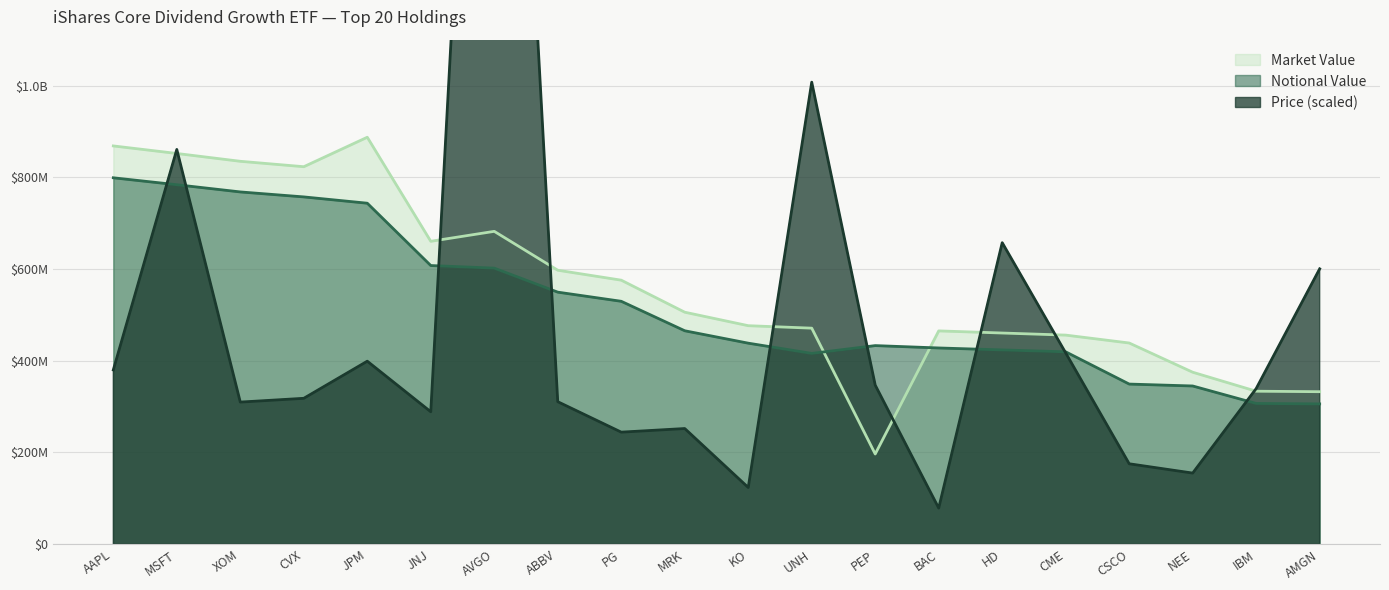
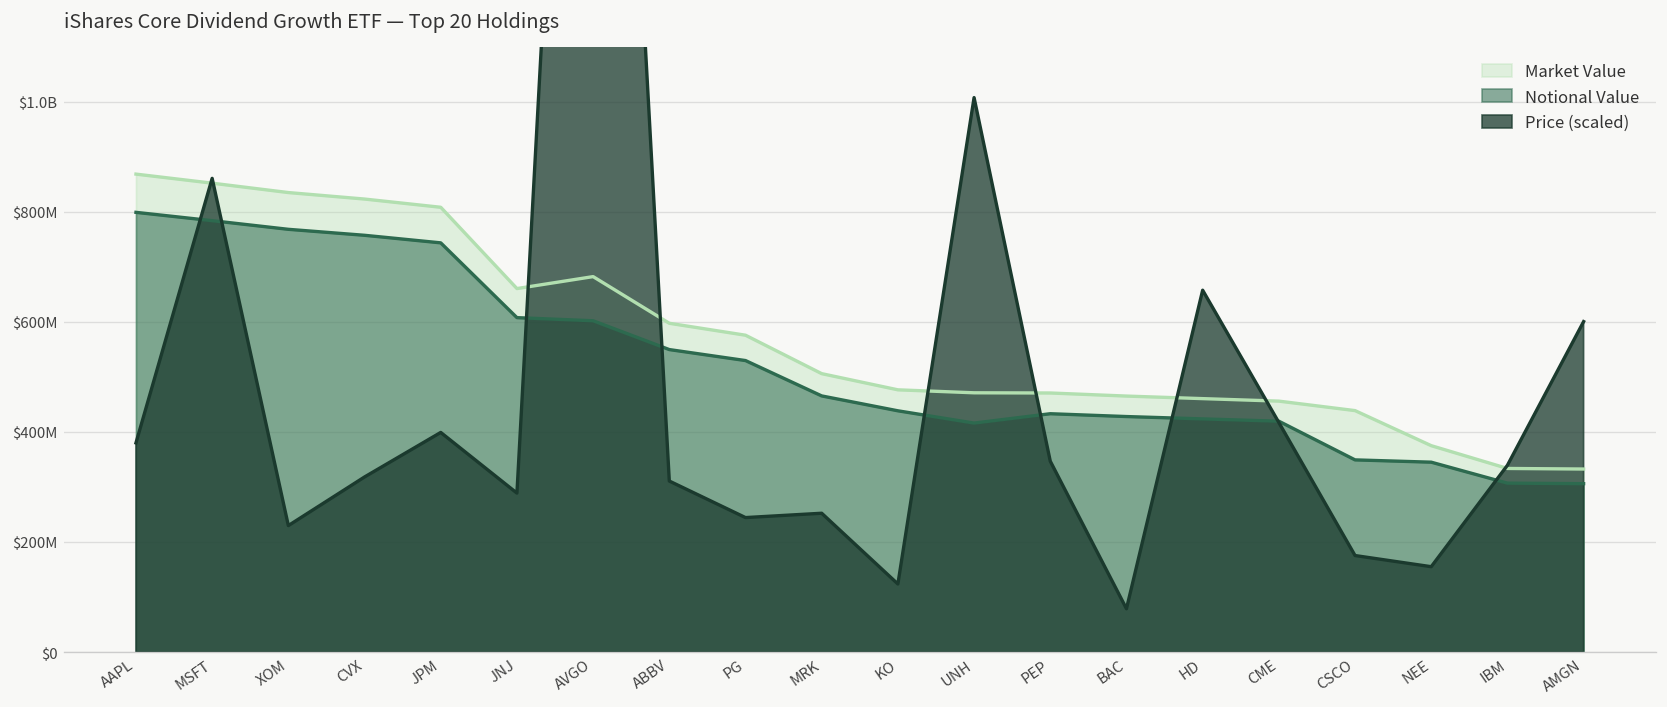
Price (scaled), XOM: $310000000 -> $230000000
Market Value, JPM: $890000000 -> $810000000
Market Value, PEP: $200000000 -> $470000000
